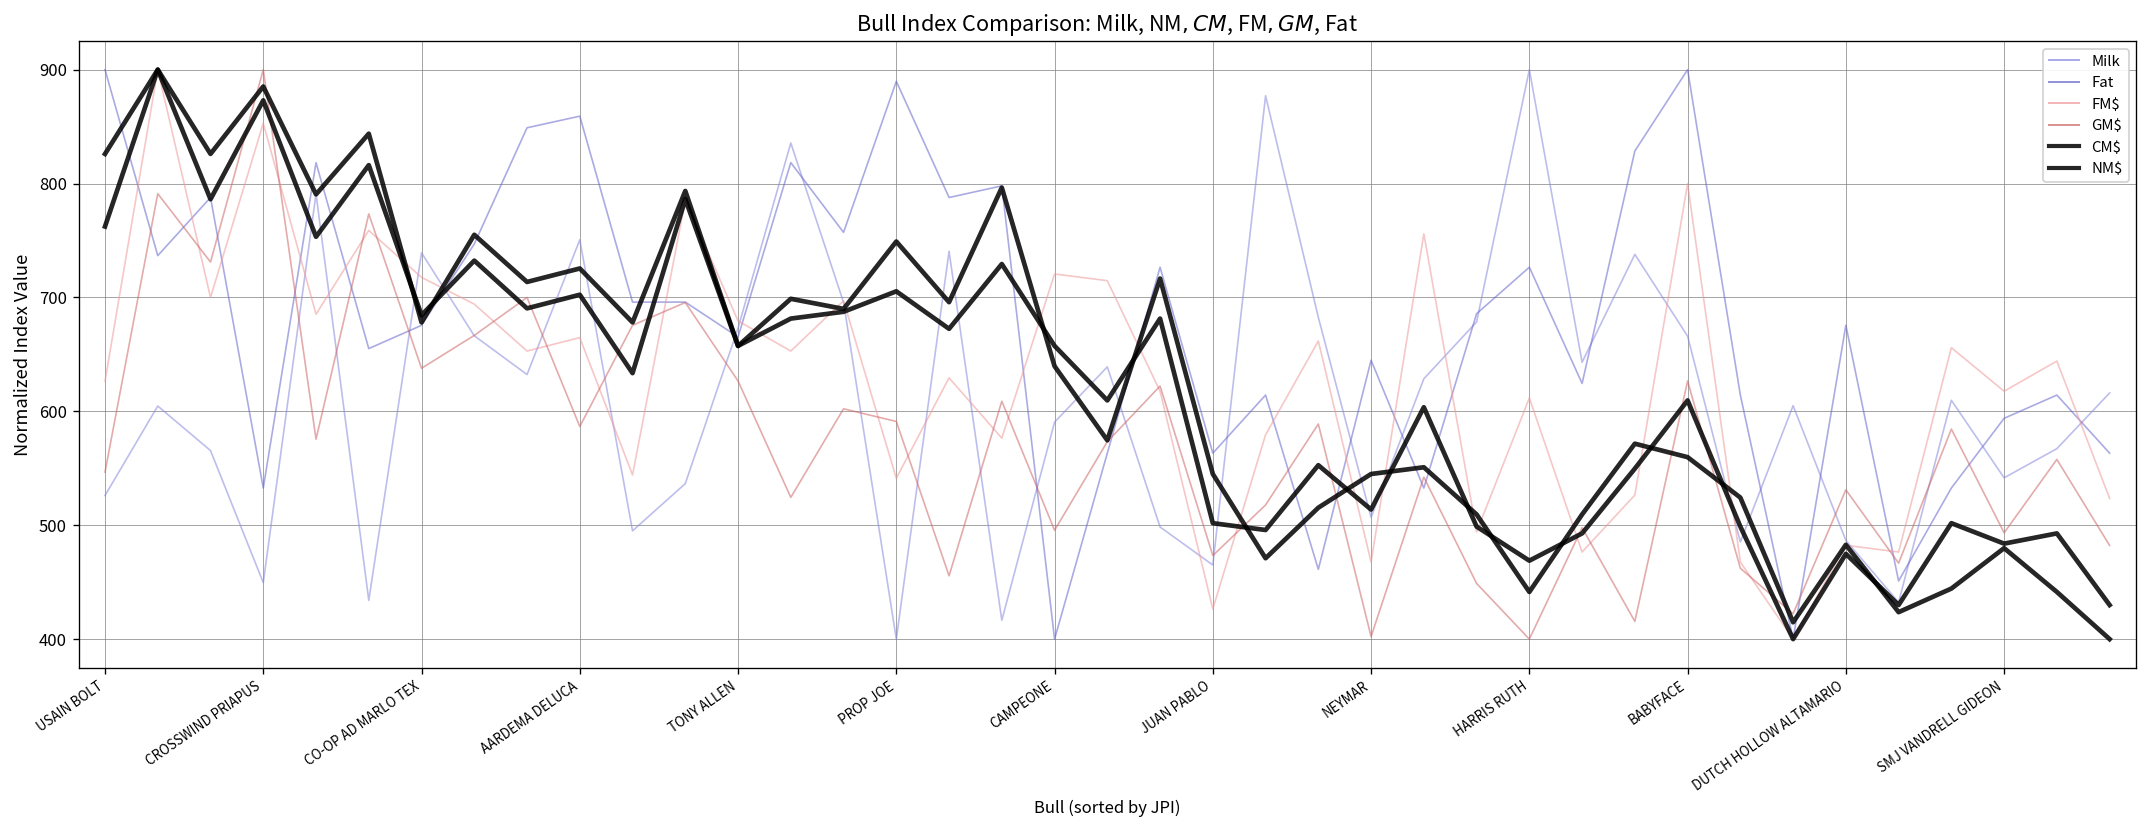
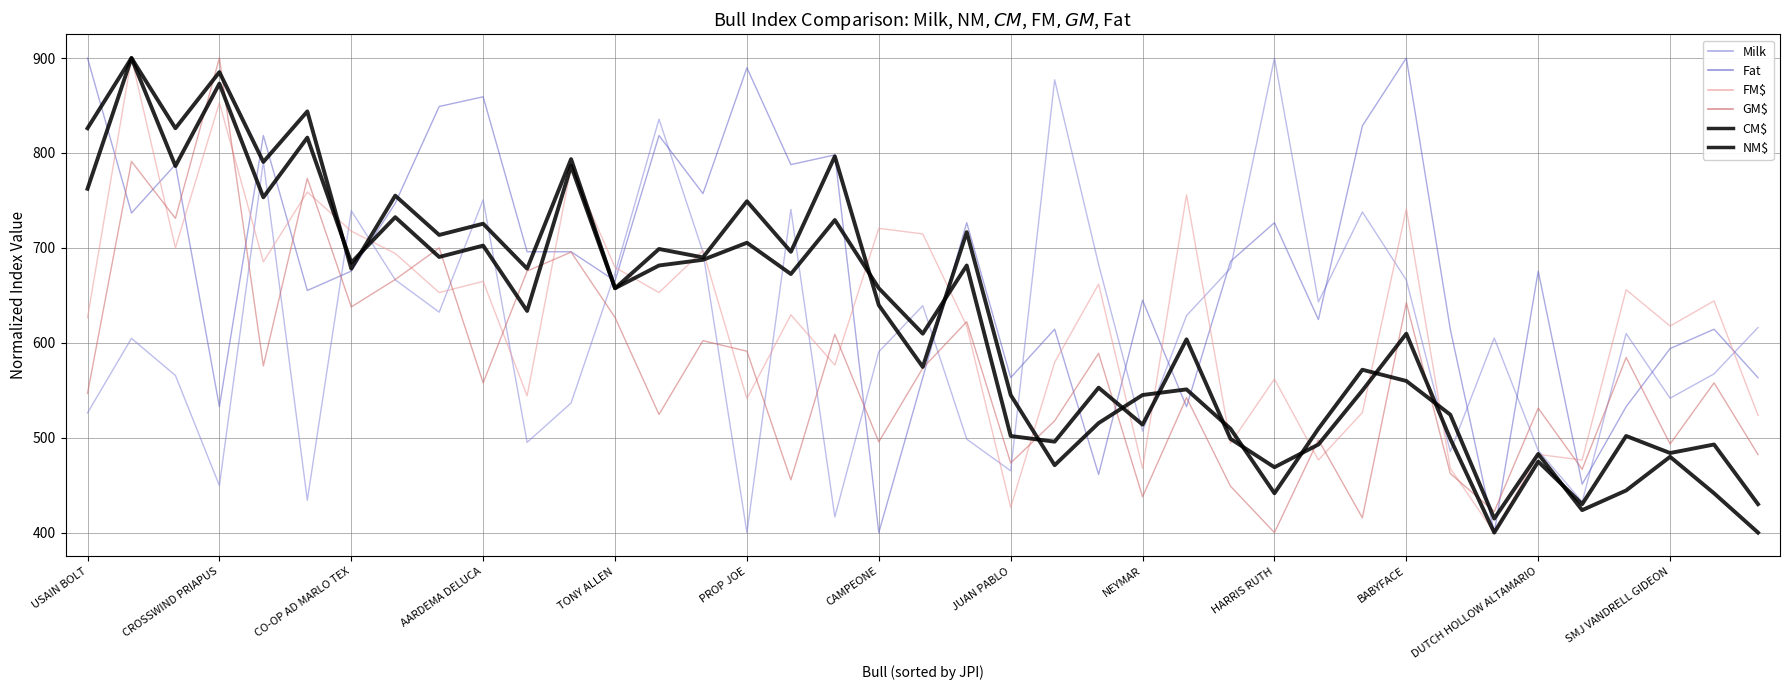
GM$, AARDEMA DELUCA: 590 -> 560
GM$, NEYMAR: 400 -> 440
FM$, HARRIS RUTH: 610 -> 560
FM$, BABYFACE: 800 -> 740
GM$, BABYFACE: 630 -> 640
